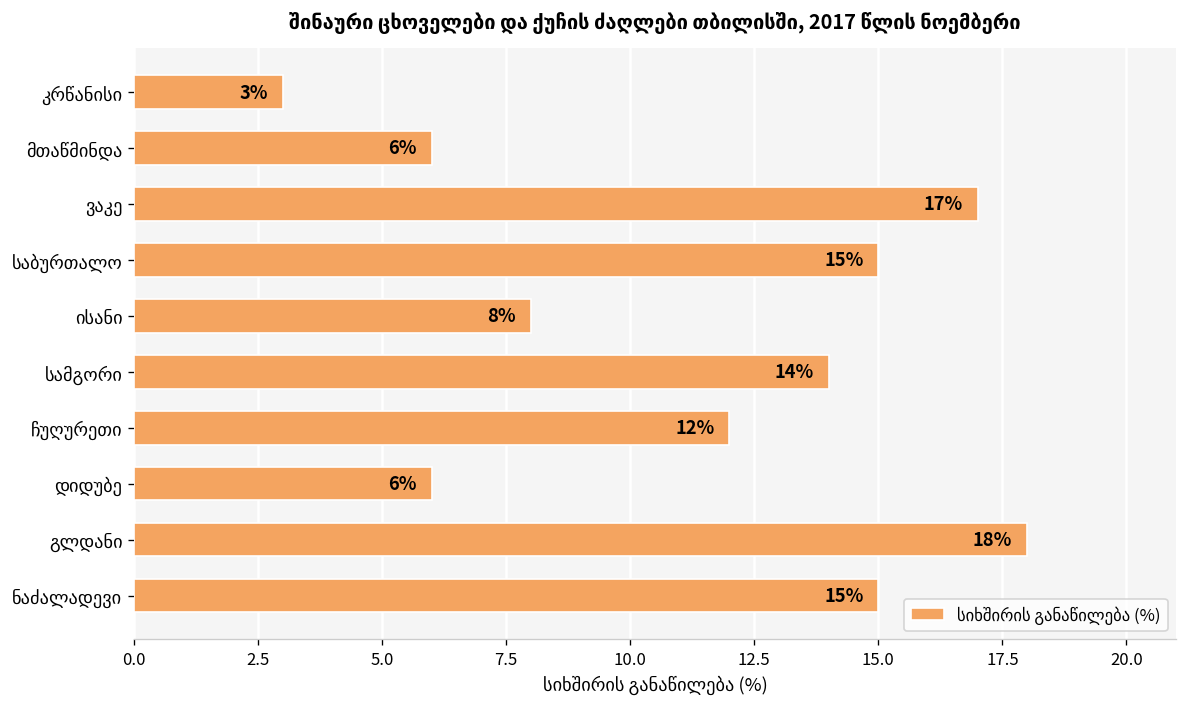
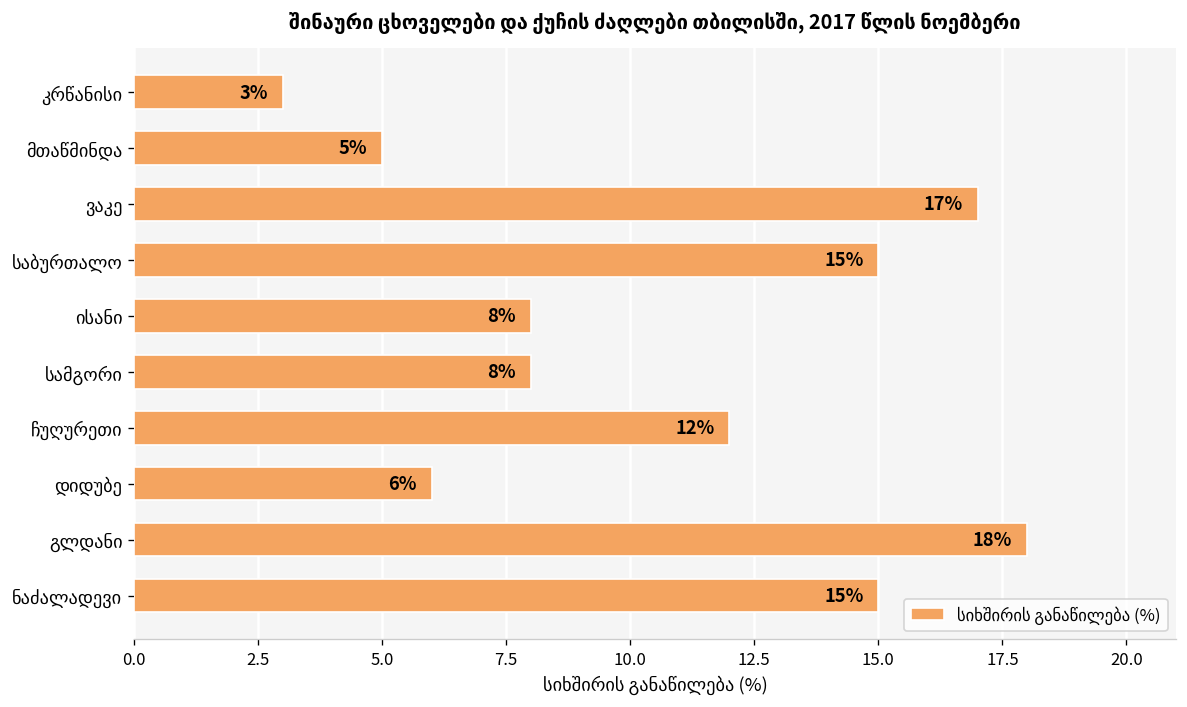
მთაწმინდა: 6% -> 5%
სამგორი: 14% -> 8%
